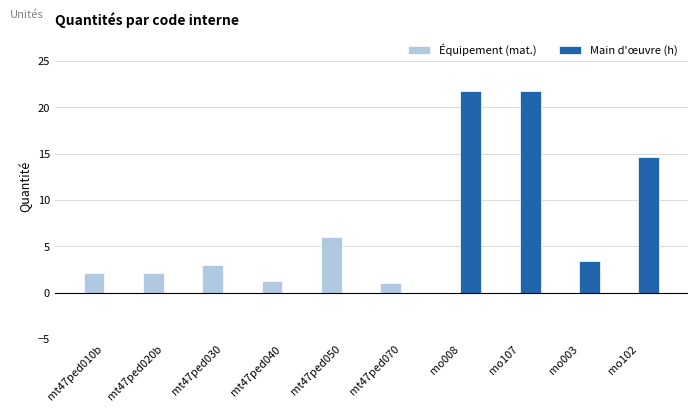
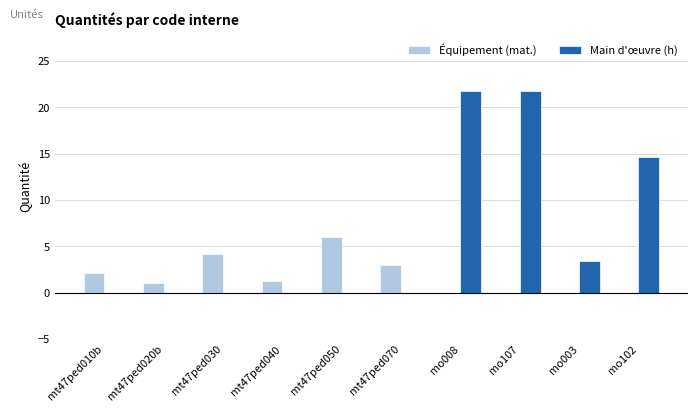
Équipement (mat.), mt47ped020b: 2 -> 1
Équipement (mat.), mt47ped030: 3 -> 4
Équipement (mat.), mt47ped070: 1 -> 3
